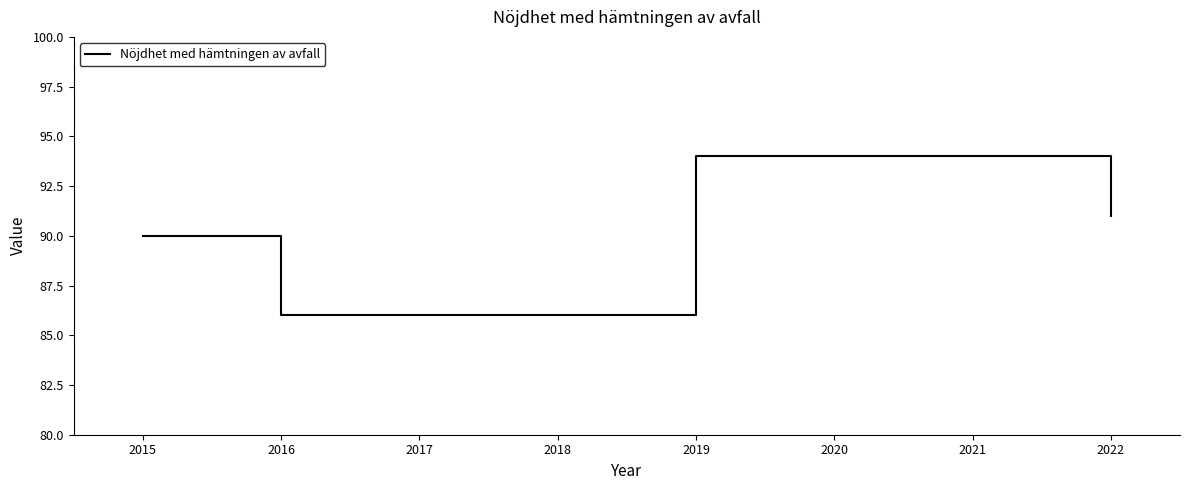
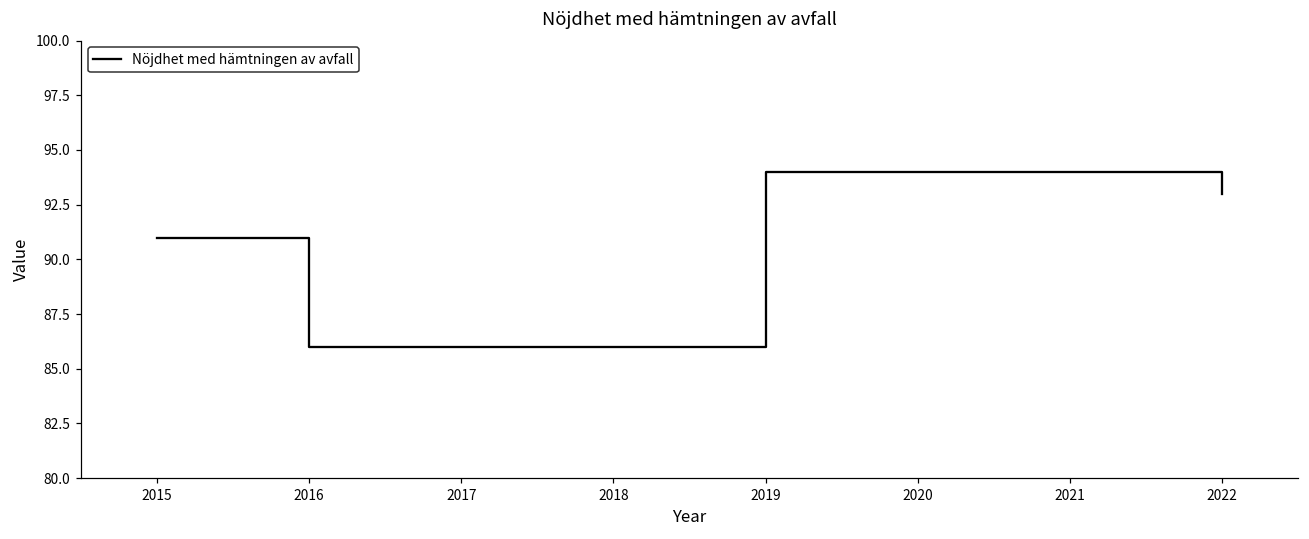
2015: 90 -> 91
2022: 91 -> 93
